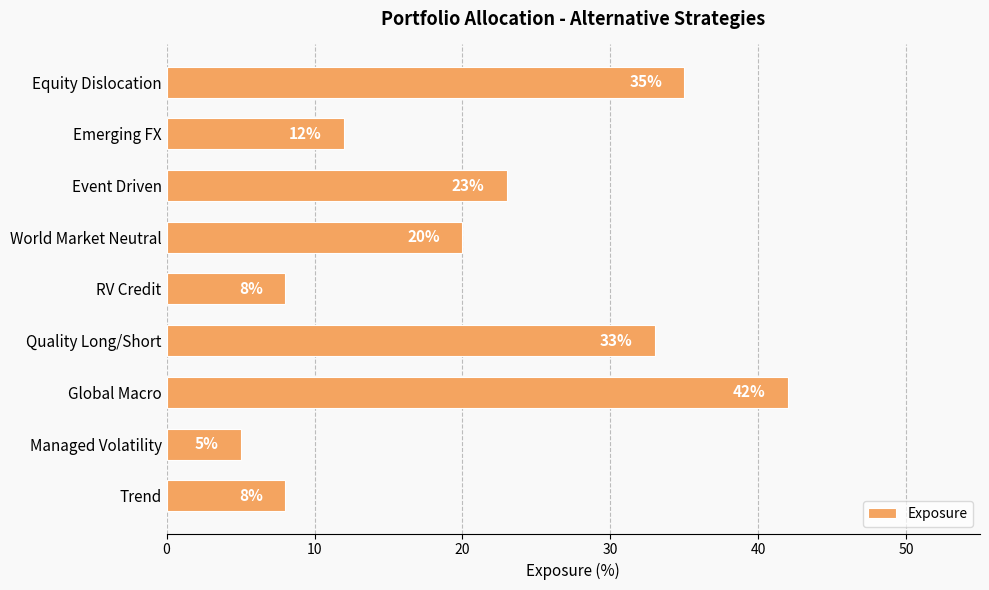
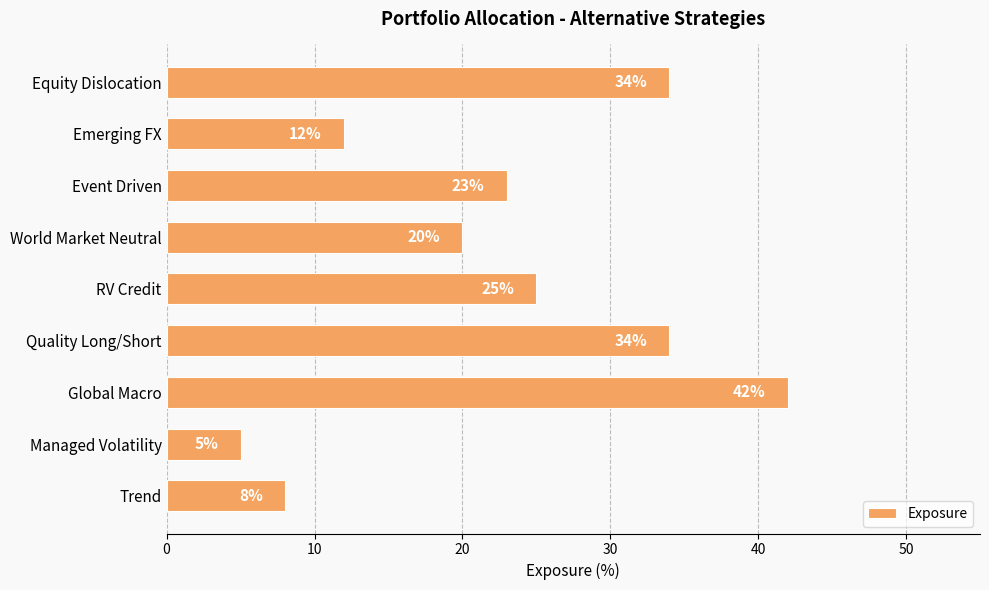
Equity Dislocation: 35% -> 34%
RV Credit: 8% -> 25%
Quality Long/Short: 33% -> 34%
